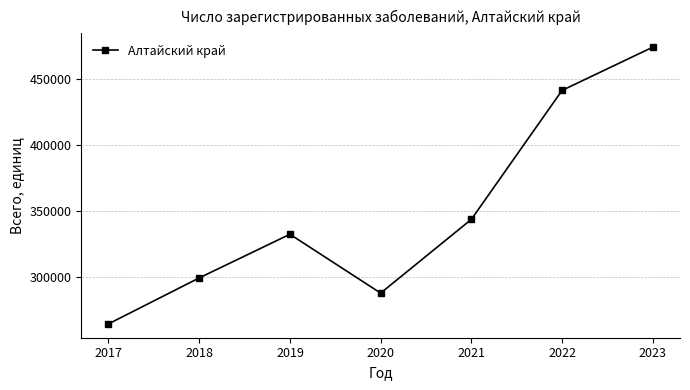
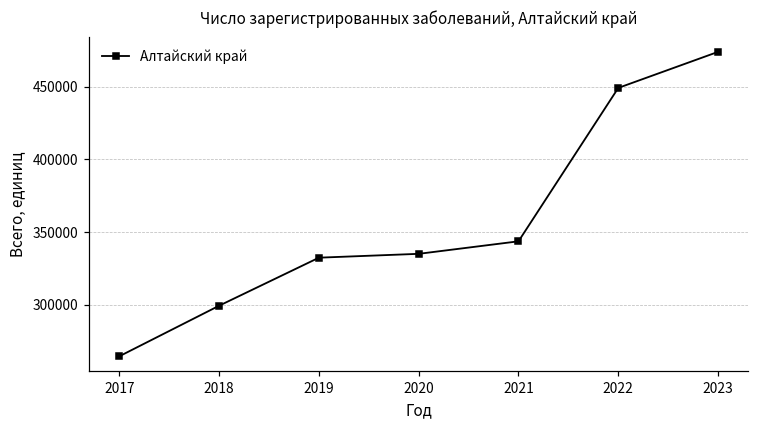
2020: 288000 -> 335000
2022: 441000 -> 449000
